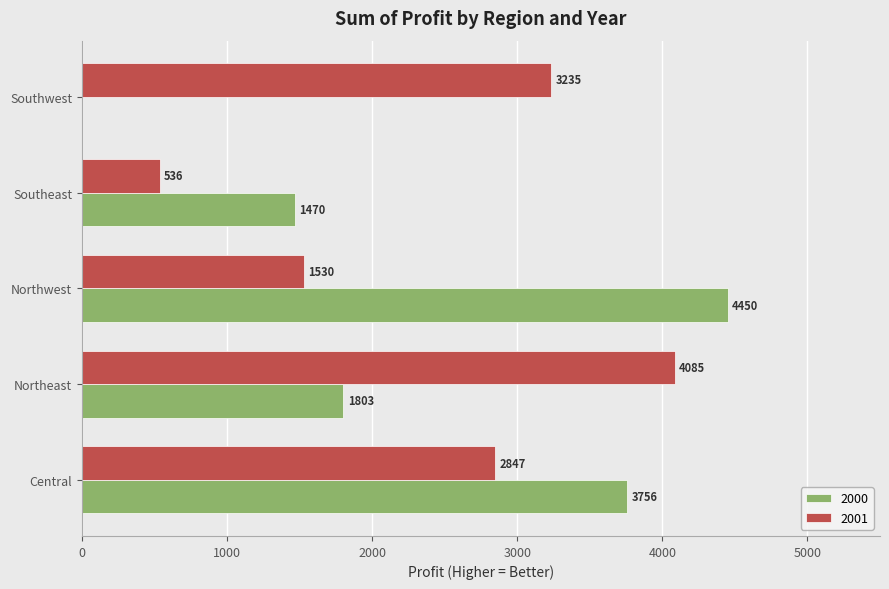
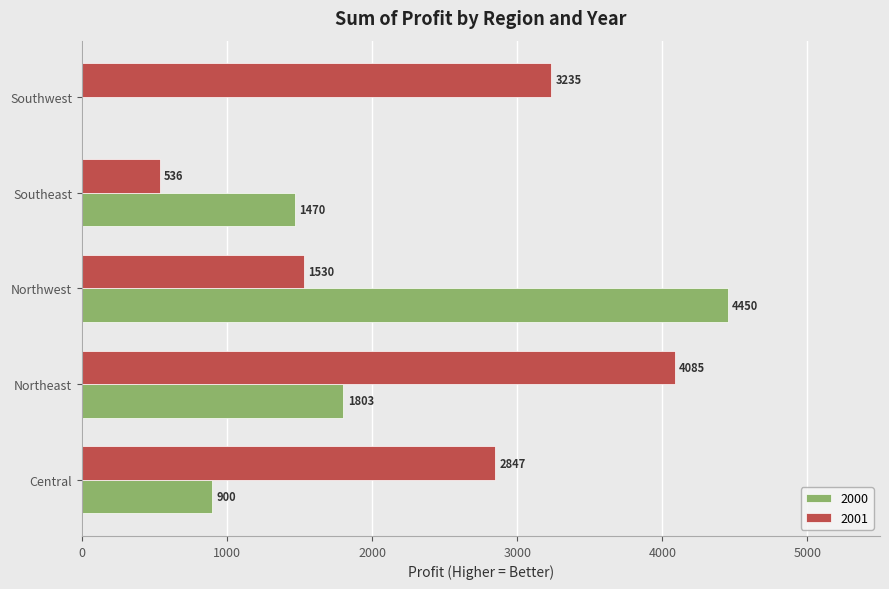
2000, Central: 3756 -> 900
